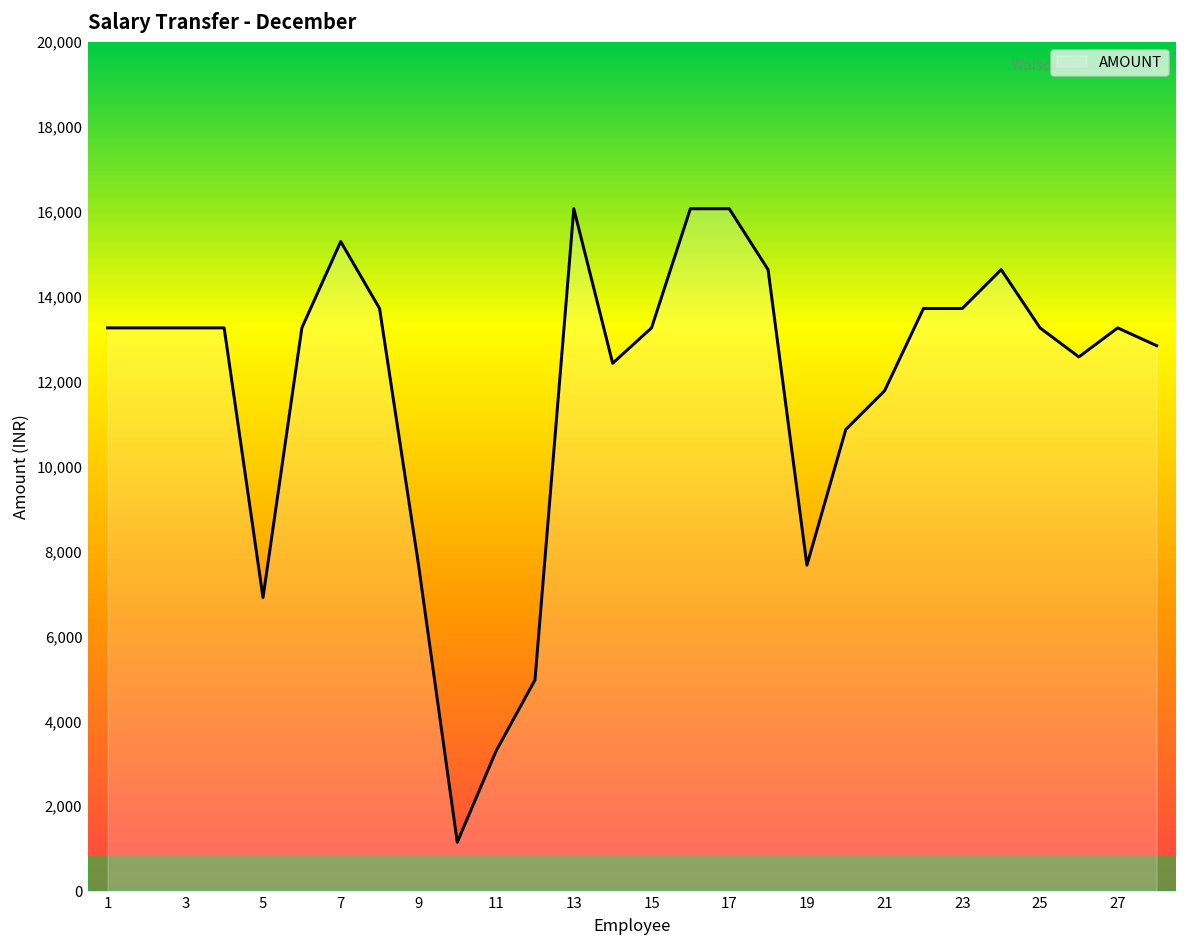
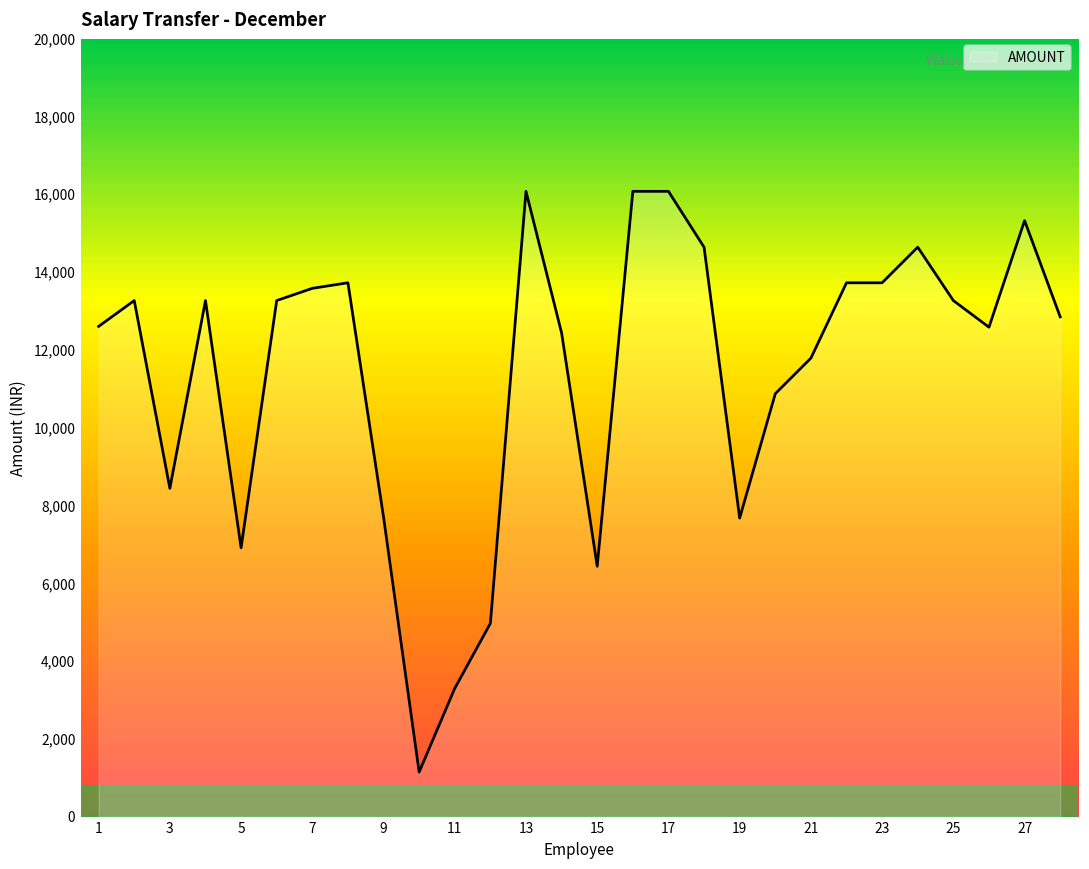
1: 13,300 -> 12,600
3: 13,300 -> 8,400
7: 15,300 -> 13,600
15: 13,300 -> 6,400
27: 13,300 -> 15,300
